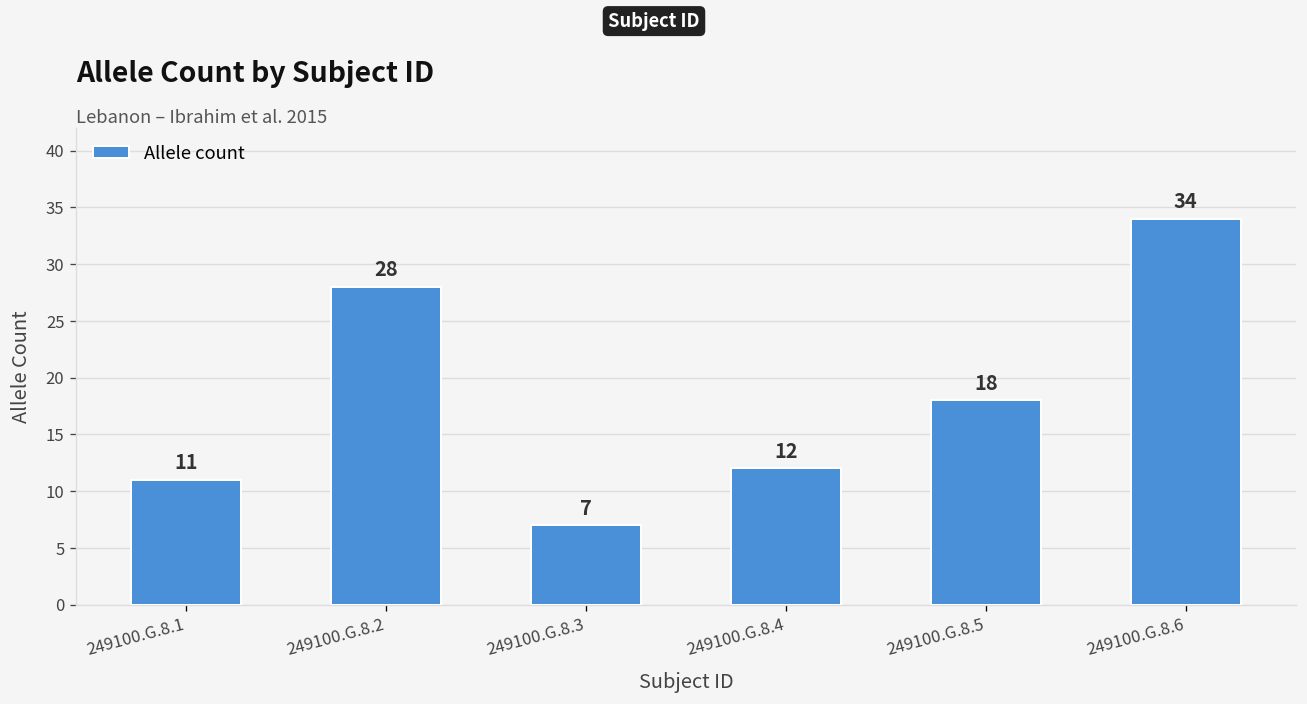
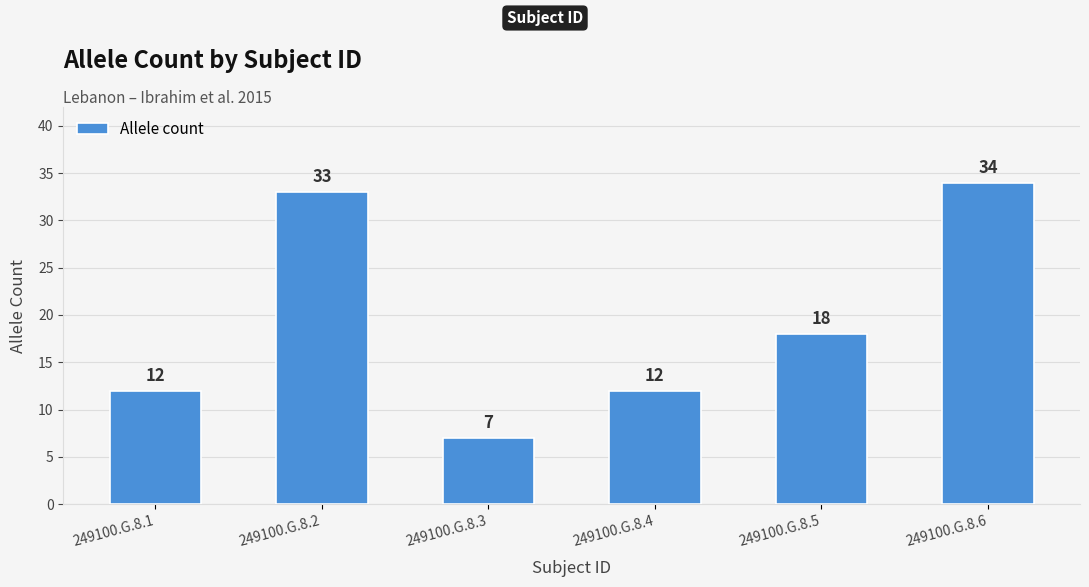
249100.G.8.1: 11 -> 12
249100.G.8.2: 28 -> 33
